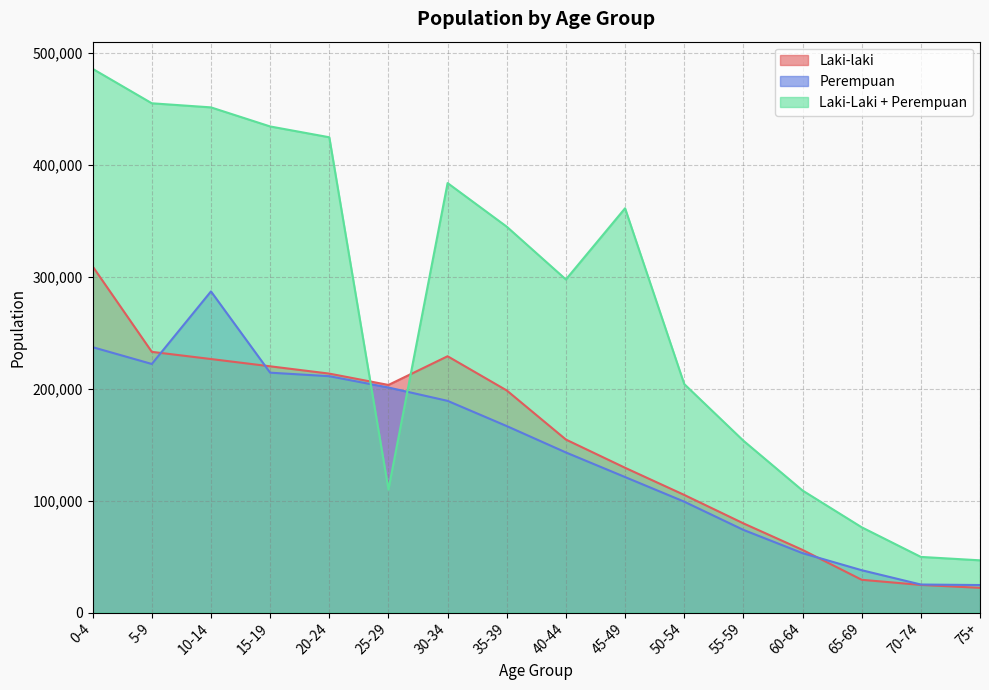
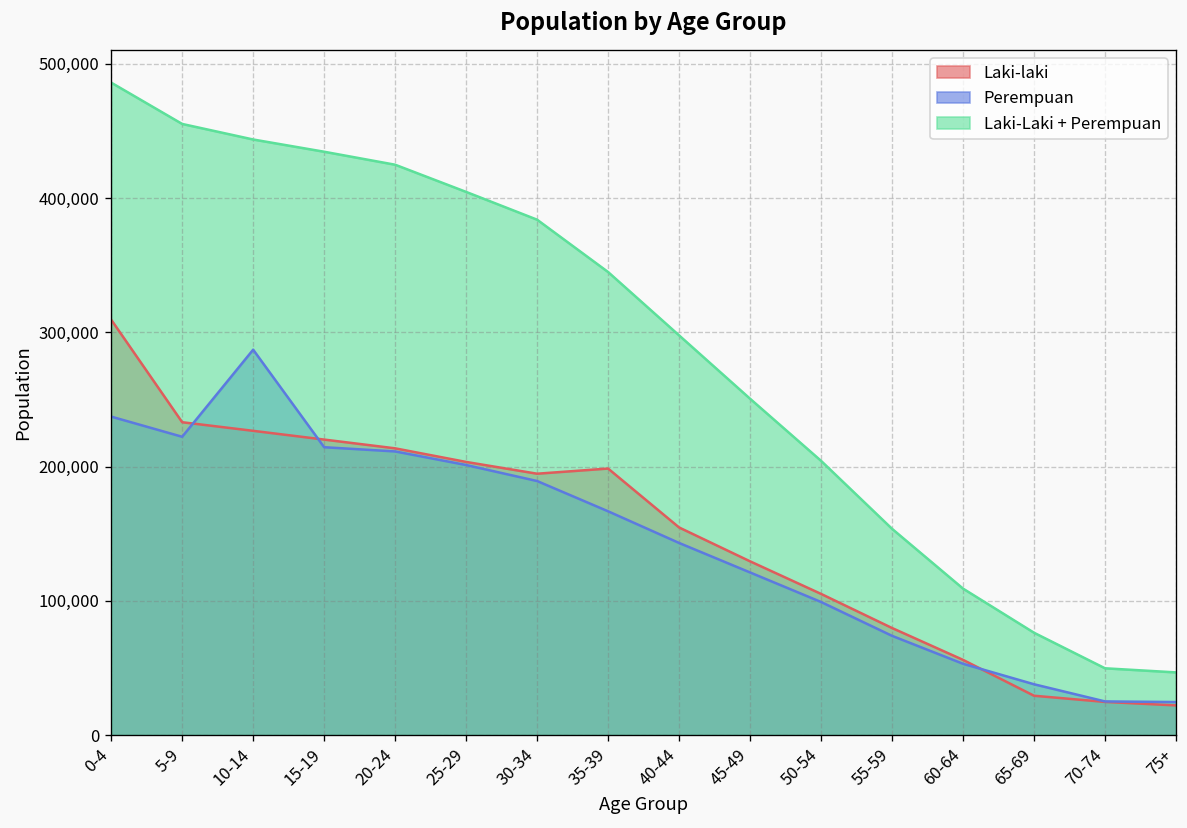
Laki-Laki + Perempuan, 10-14: 452,000 -> 444,000
Laki-Laki + Perempuan, 25-29: 110,000 -> 405,000
Laki-laki, 30-34: 229,000 -> 195,000
Laki-Laki + Perempuan, 45-49: 361,000 -> 251,000
